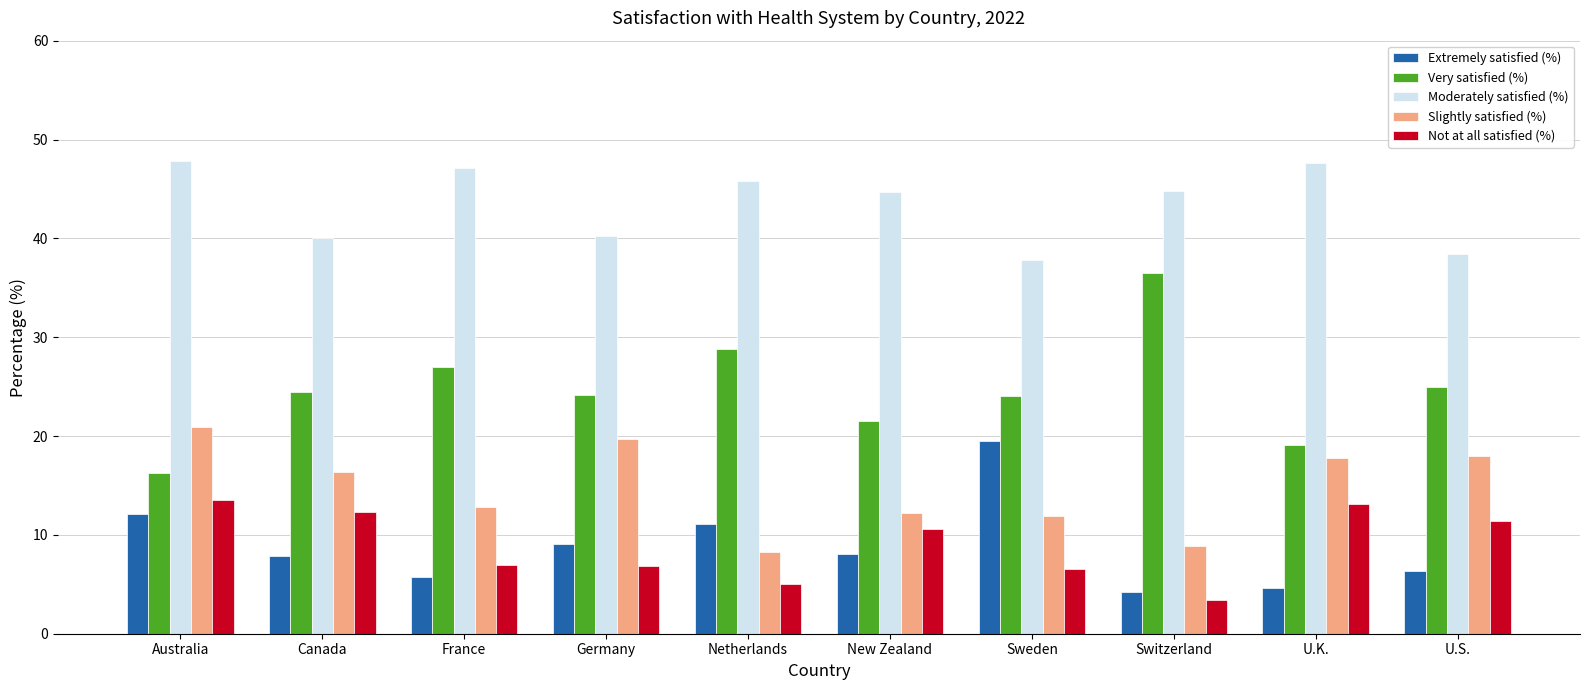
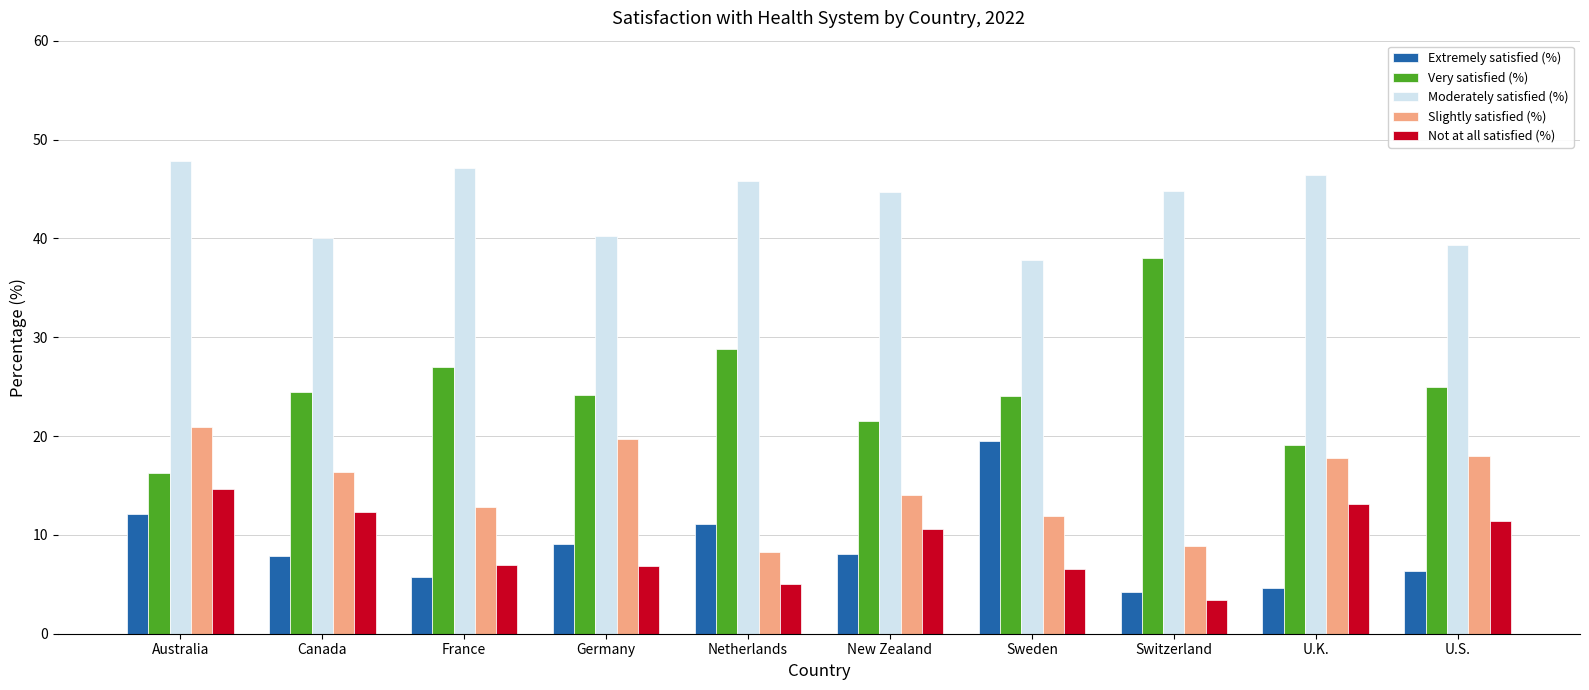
Not at all satisfied (%), Australia: 14 -> 15
Slightly satisfied (%), New Zealand: 12 -> 14
Very satisfied (%), Switzerland: 36 -> 38
Moderately satisfied (%), U.K.: 48 -> 46
Moderately satisfied (%), U.S.: 38 -> 39
